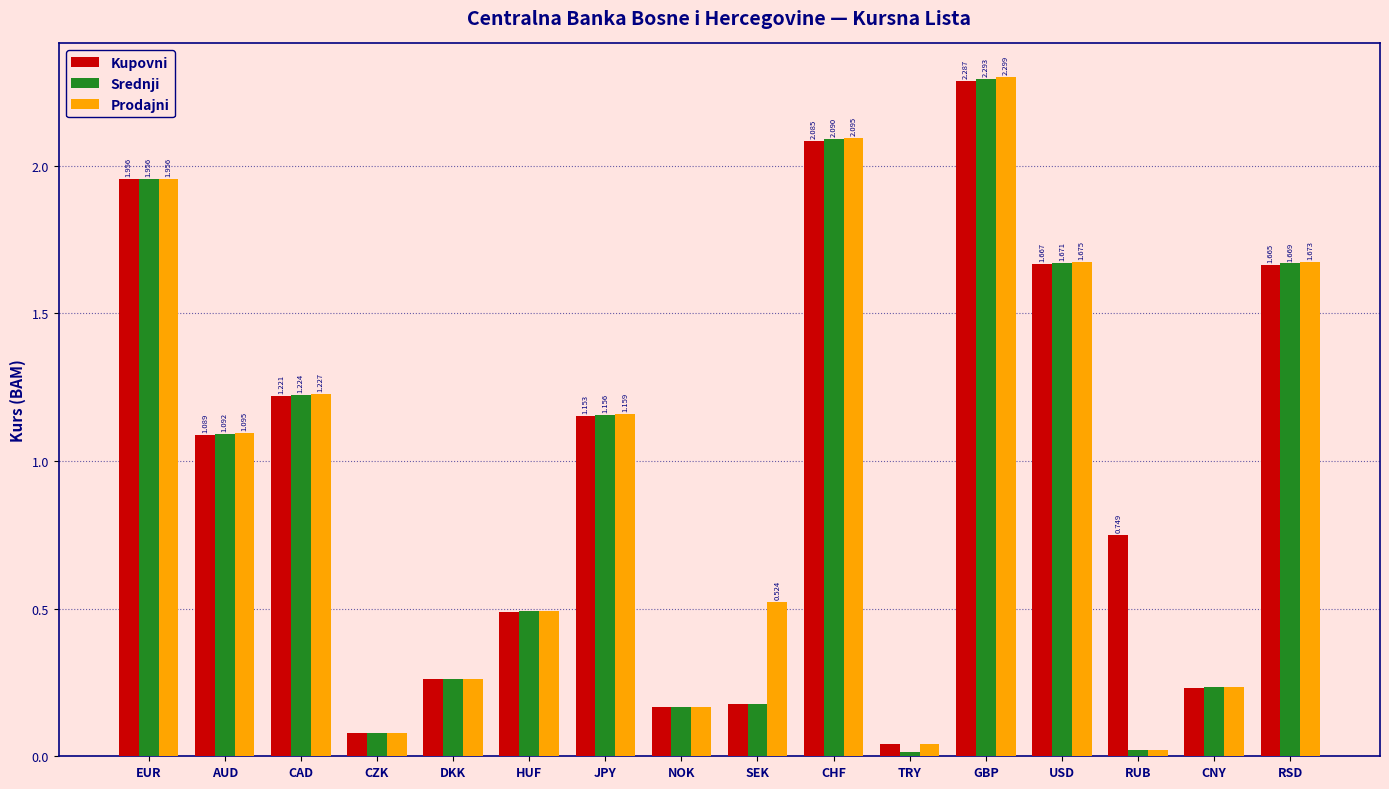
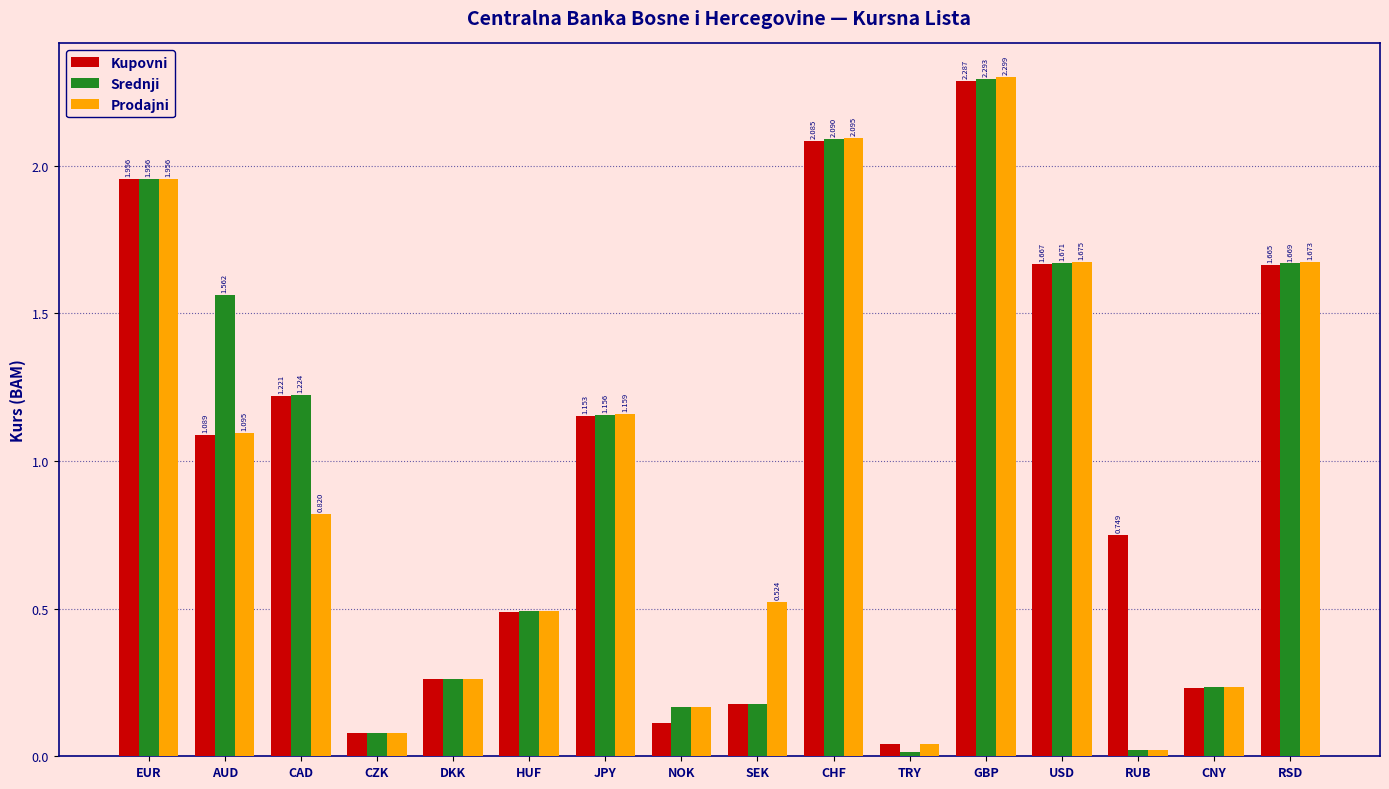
Srednji, AUD: 1.092 -> 1.562
Prodajni, CAD: 1.227 -> 0.820
Kupovni, NOK: 0.17 -> 0.11
